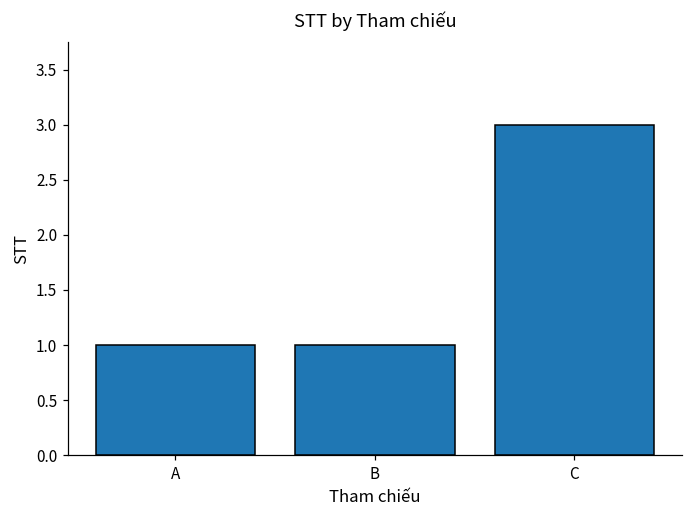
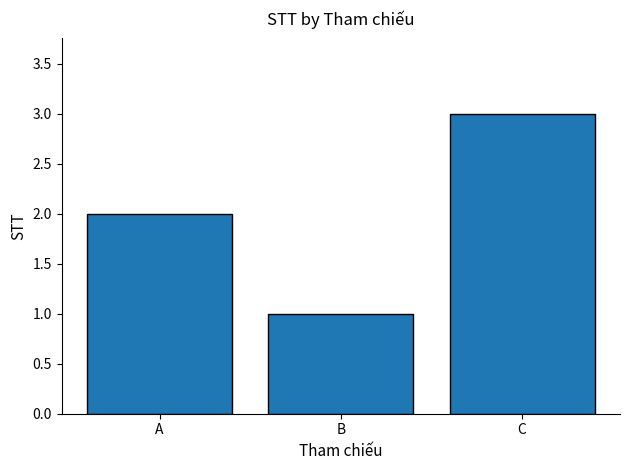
A: 1 -> 2
